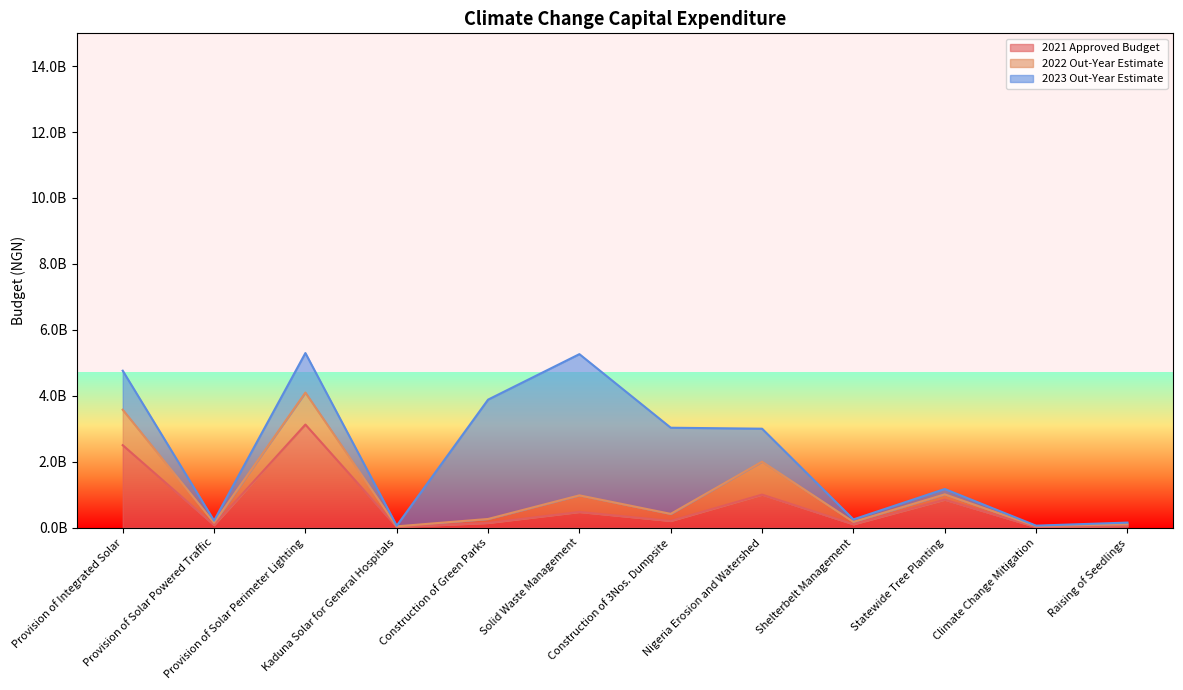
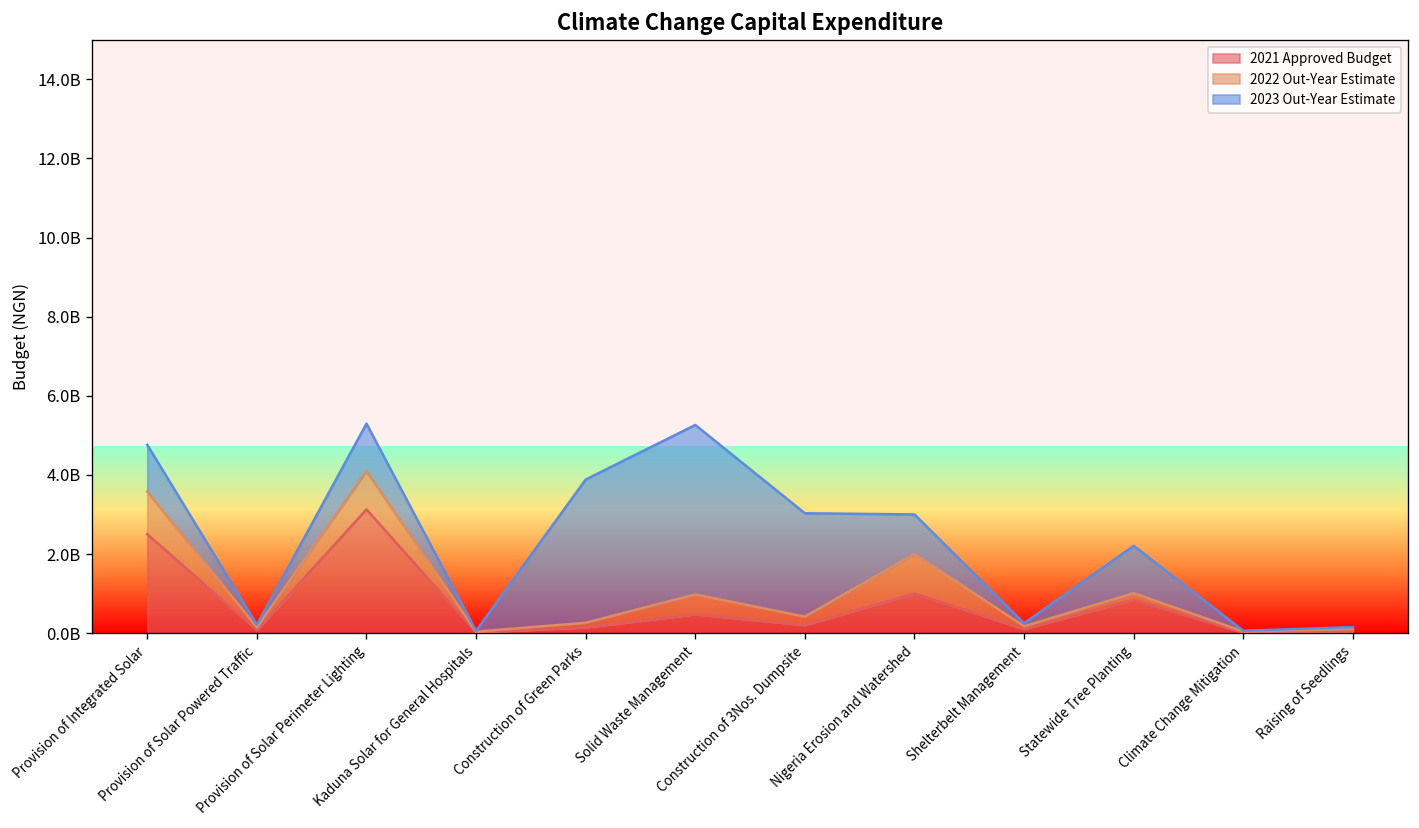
2023 Out-Year Estimate, Statewide Tree Planting: 200000000 -> 1200000000
